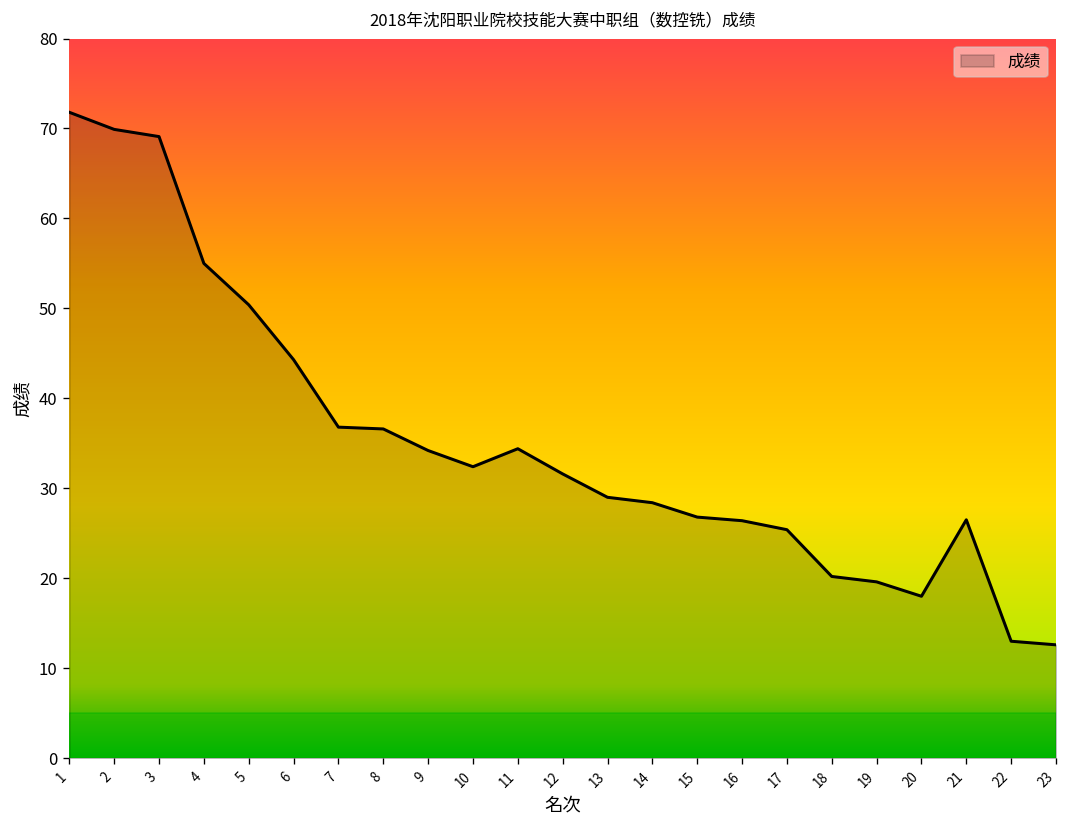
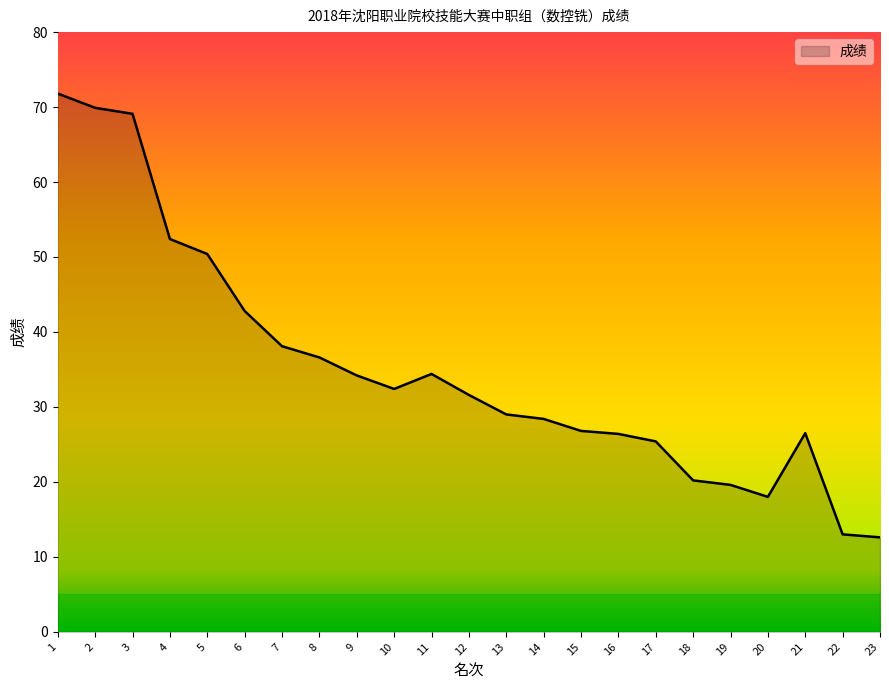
4: 55 -> 52
6: 44 -> 43
7: 37 -> 38
